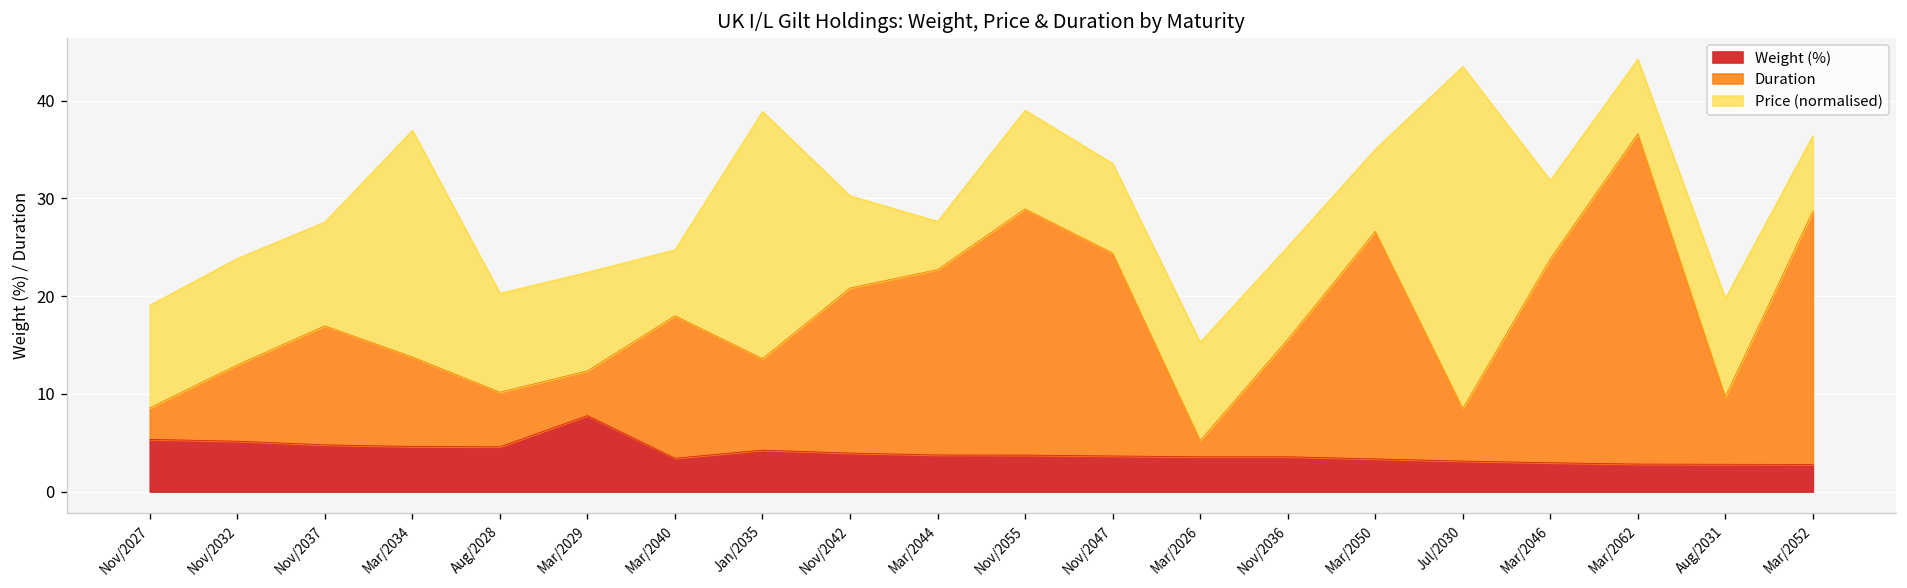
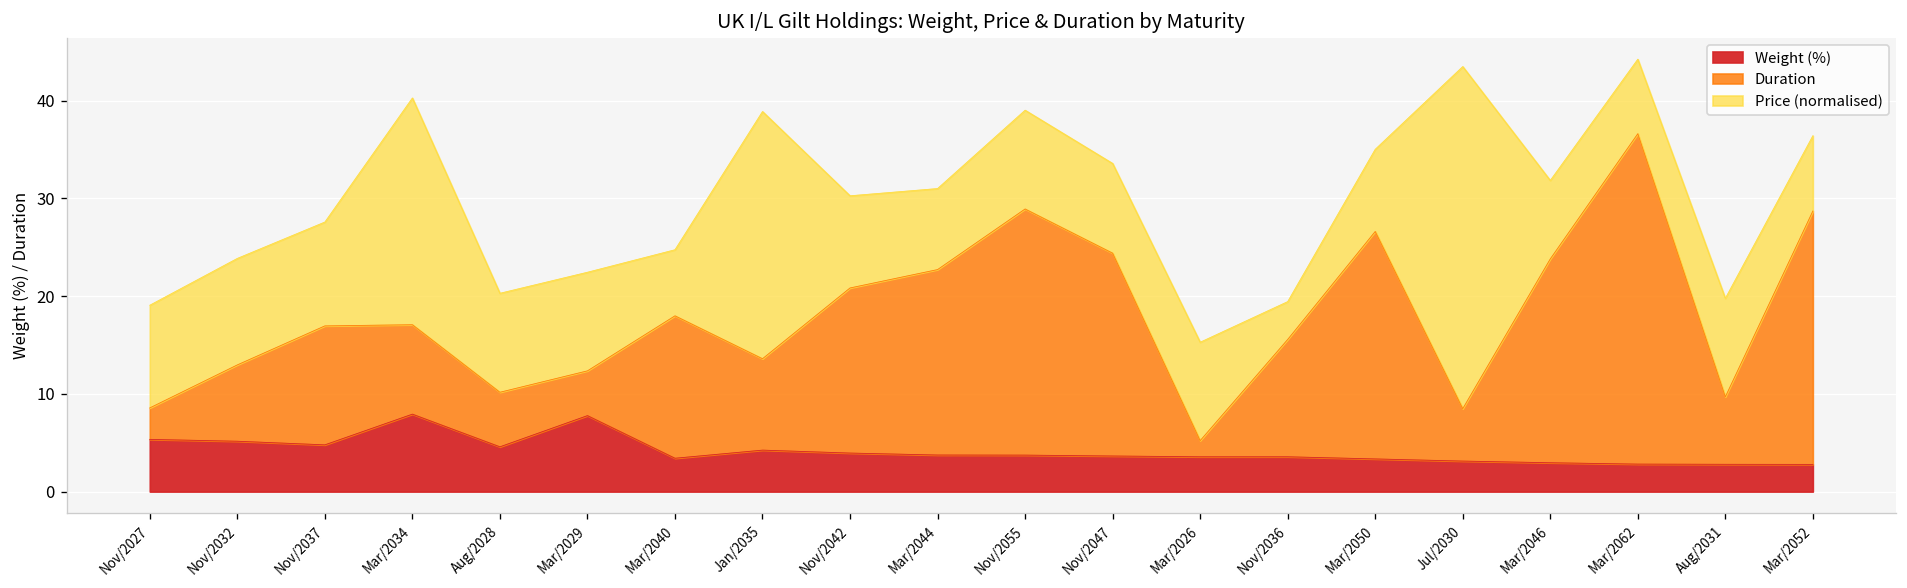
Weight (%), Mar/2034: 5 -> 8
Price (normalised), Mar/2044: 5 -> 8
Price (normalised), Nov/2036: 9 -> 4
